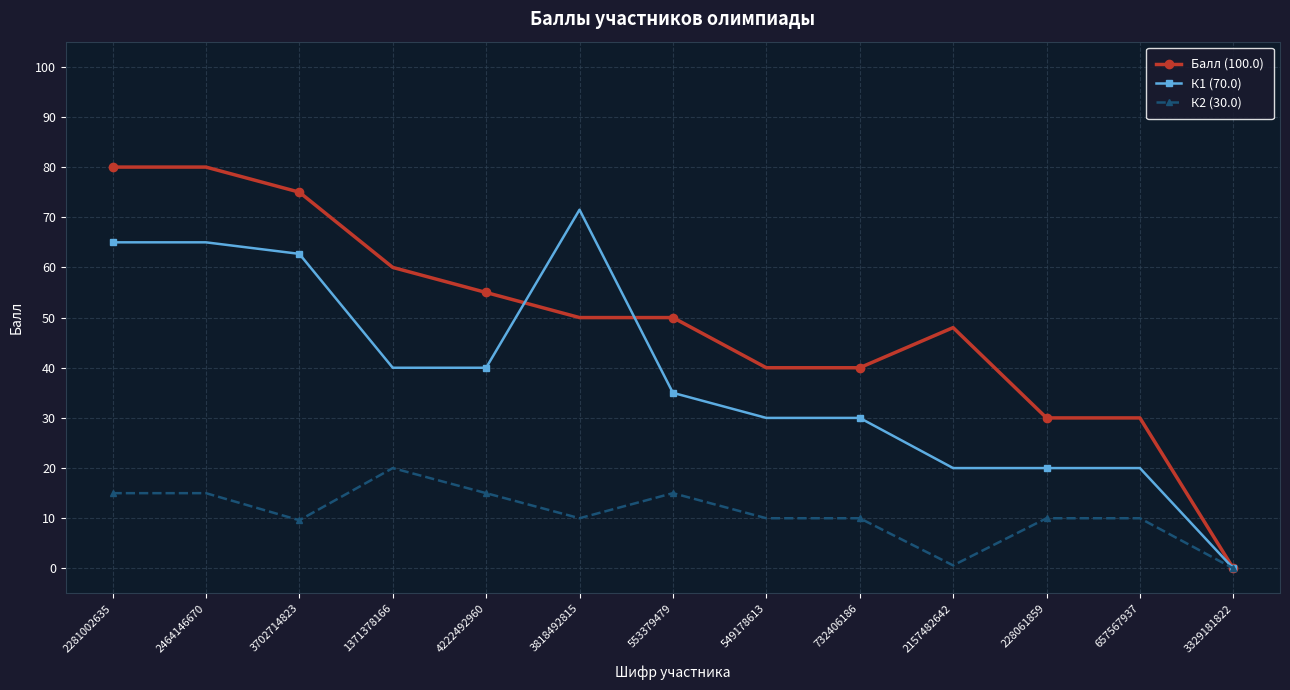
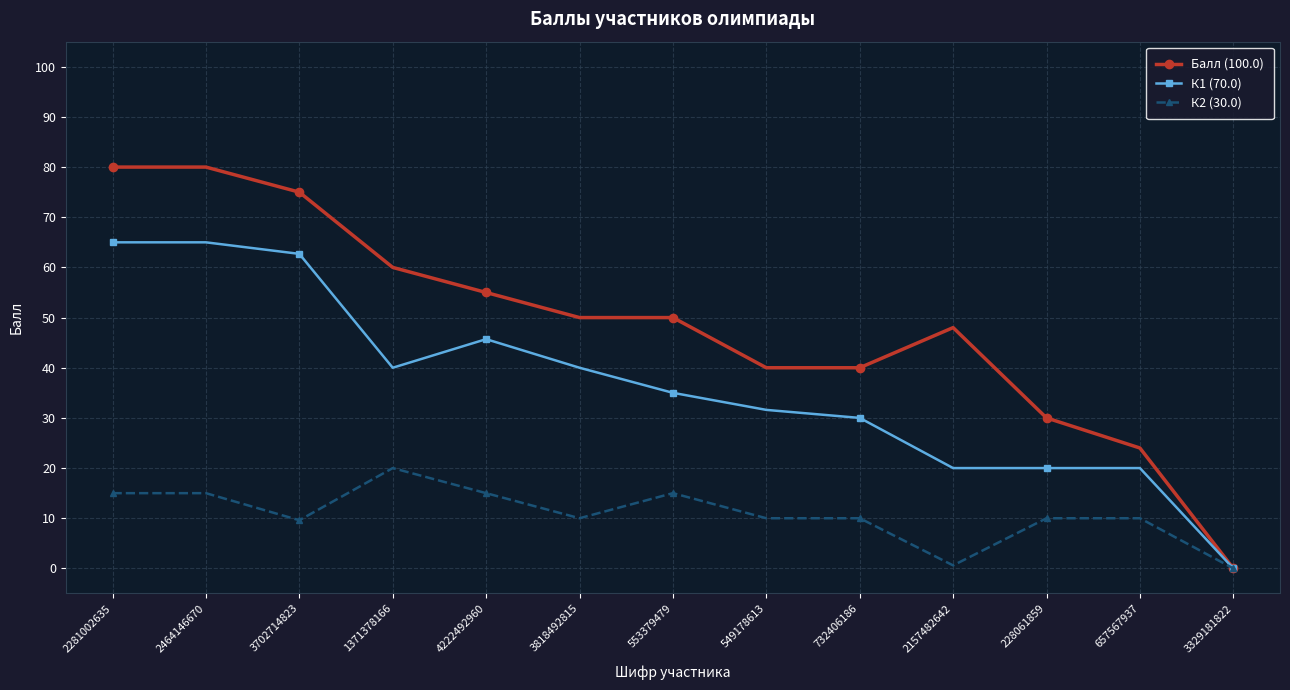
К1 (70.0), 4222492960: 40 -> 46
К1 (70.0), 3818492815: 72 -> 40
К1 (70.0), 549178613: 30 -> 32
Балл (100.0), 657567937: 30 -> 24
